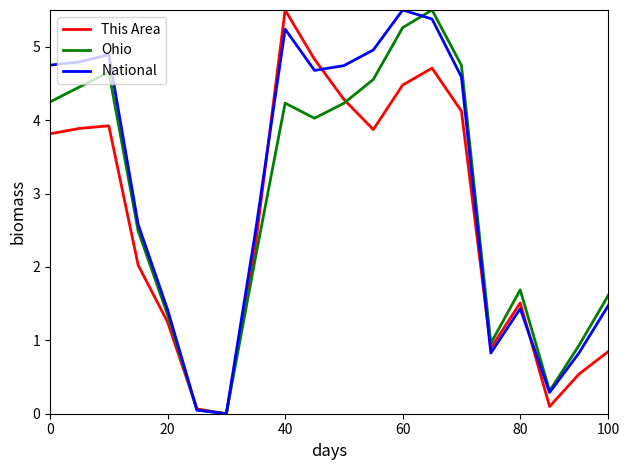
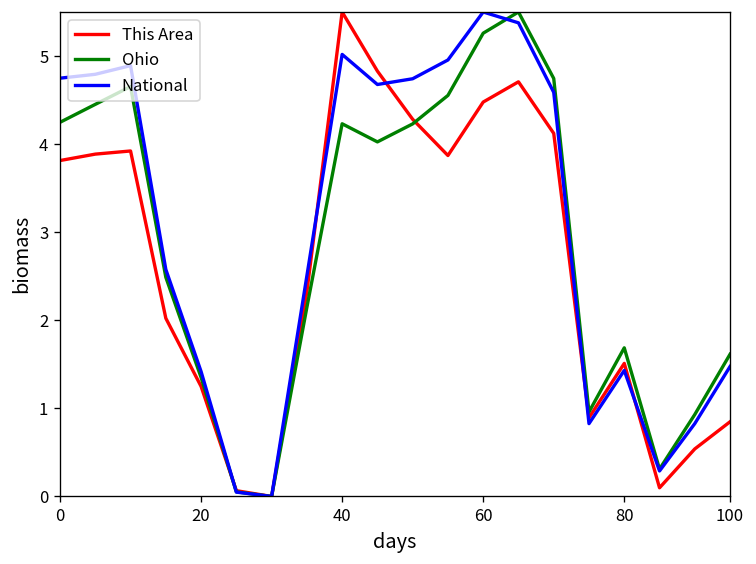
National, 40: 5.2 -> 5.0
